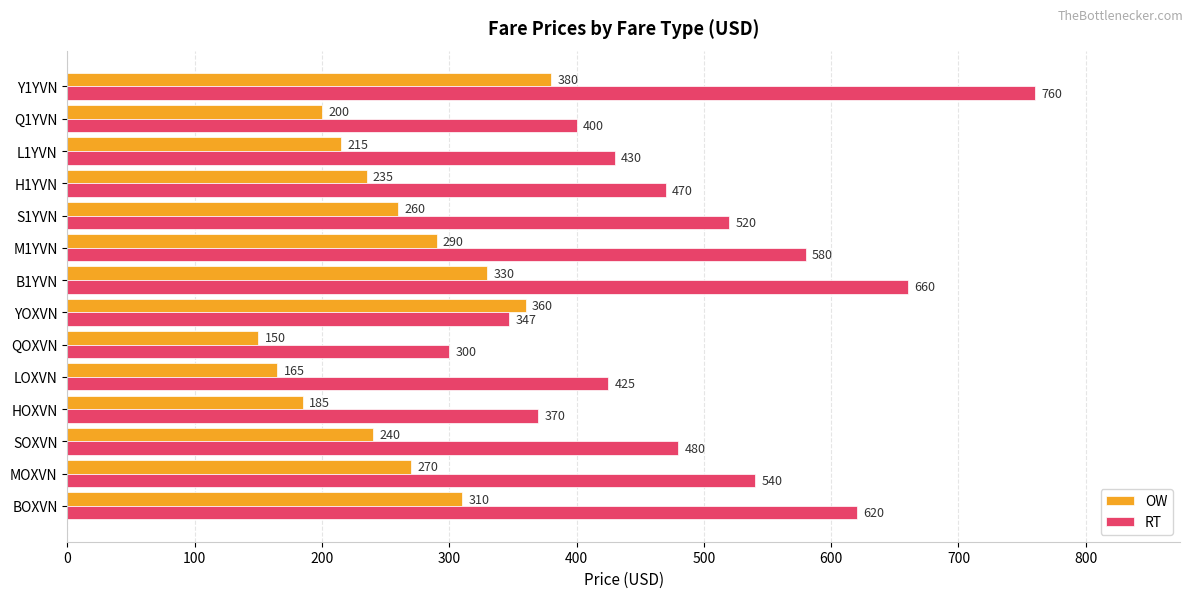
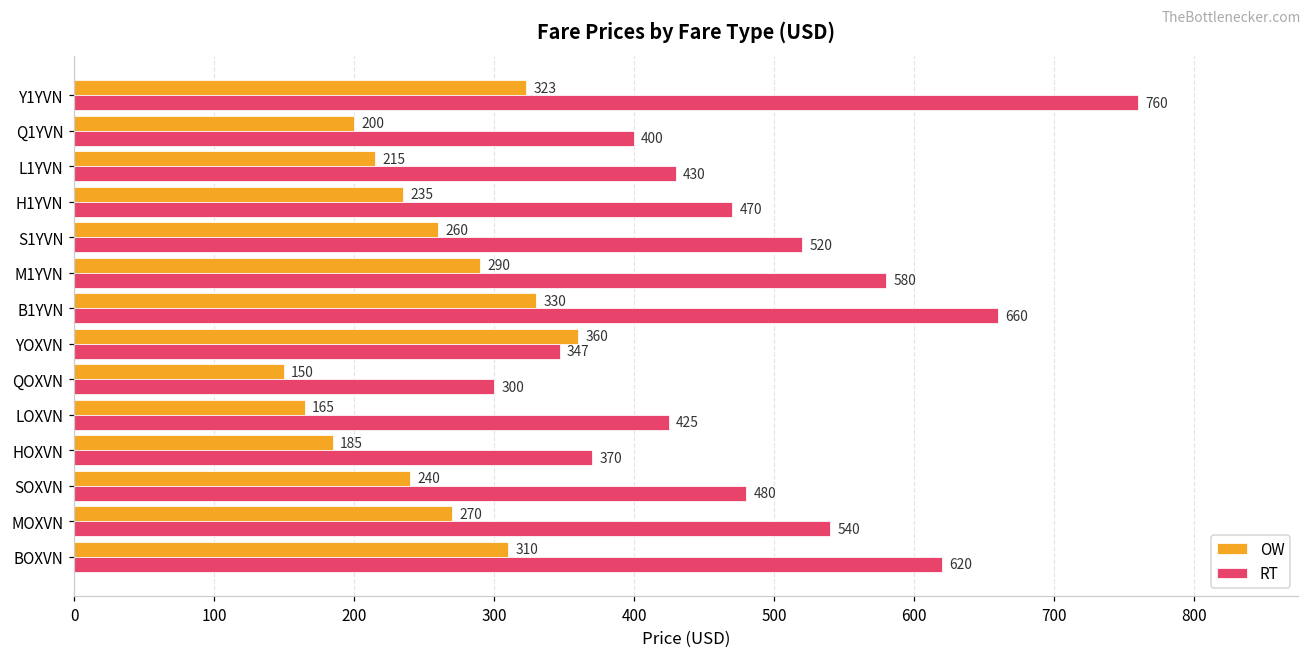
OW, Y1YVN: 380 -> 323
